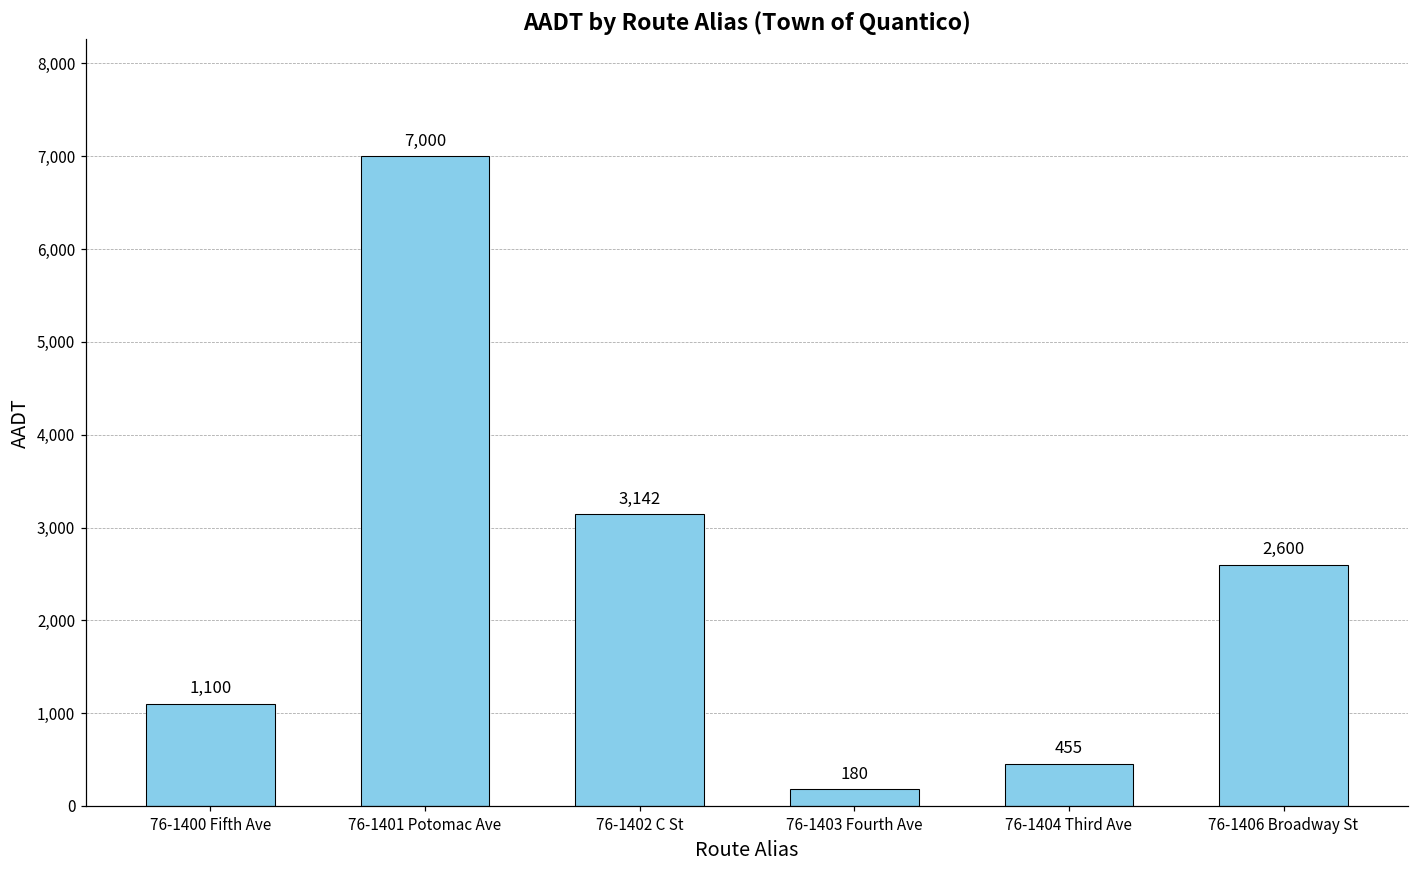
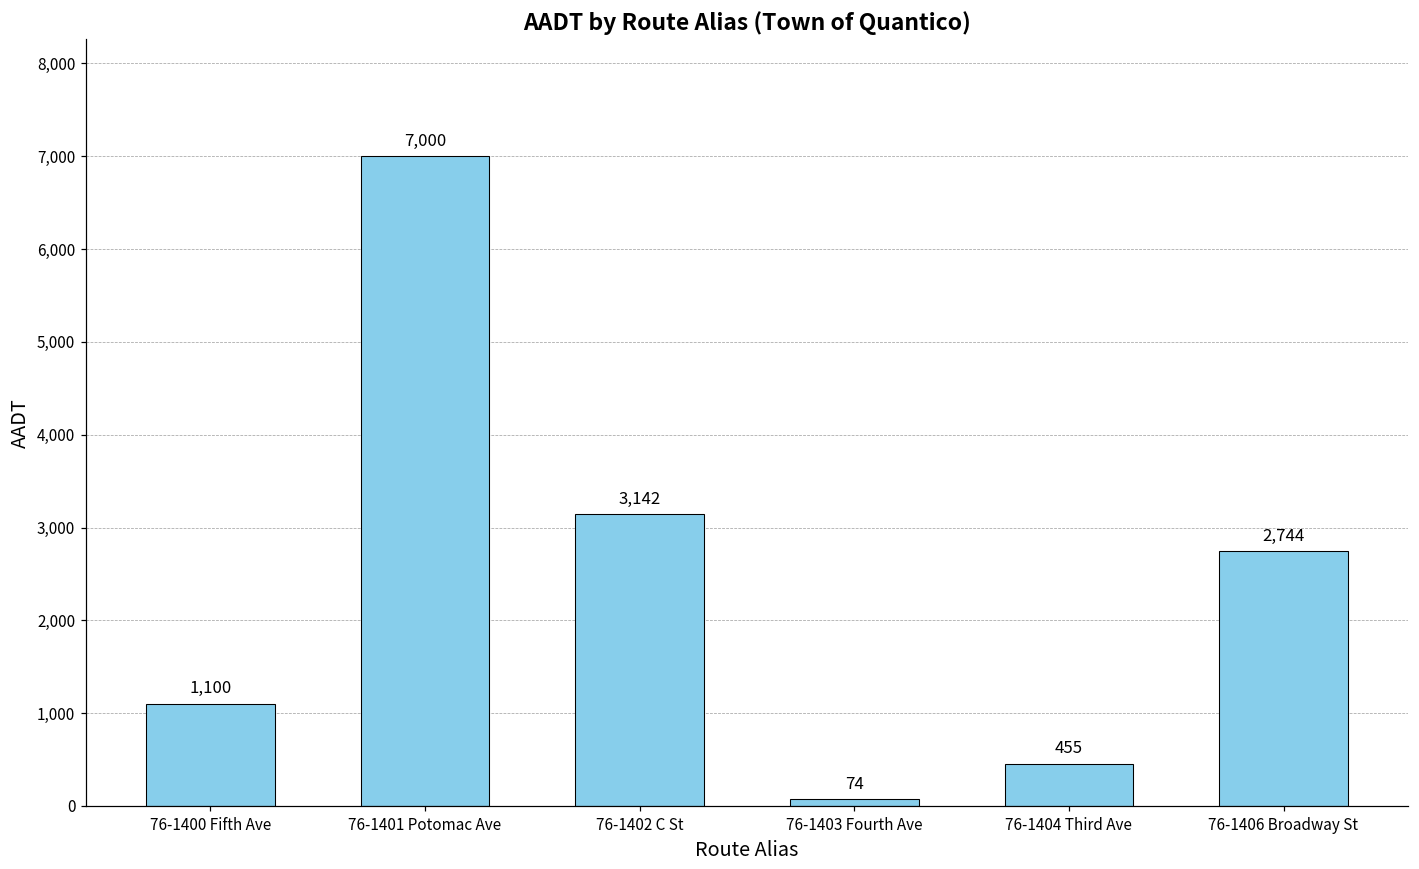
76-1403 Fourth Ave: 180 -> 74
76-1406 Broadway St: 2,600 -> 2,744
